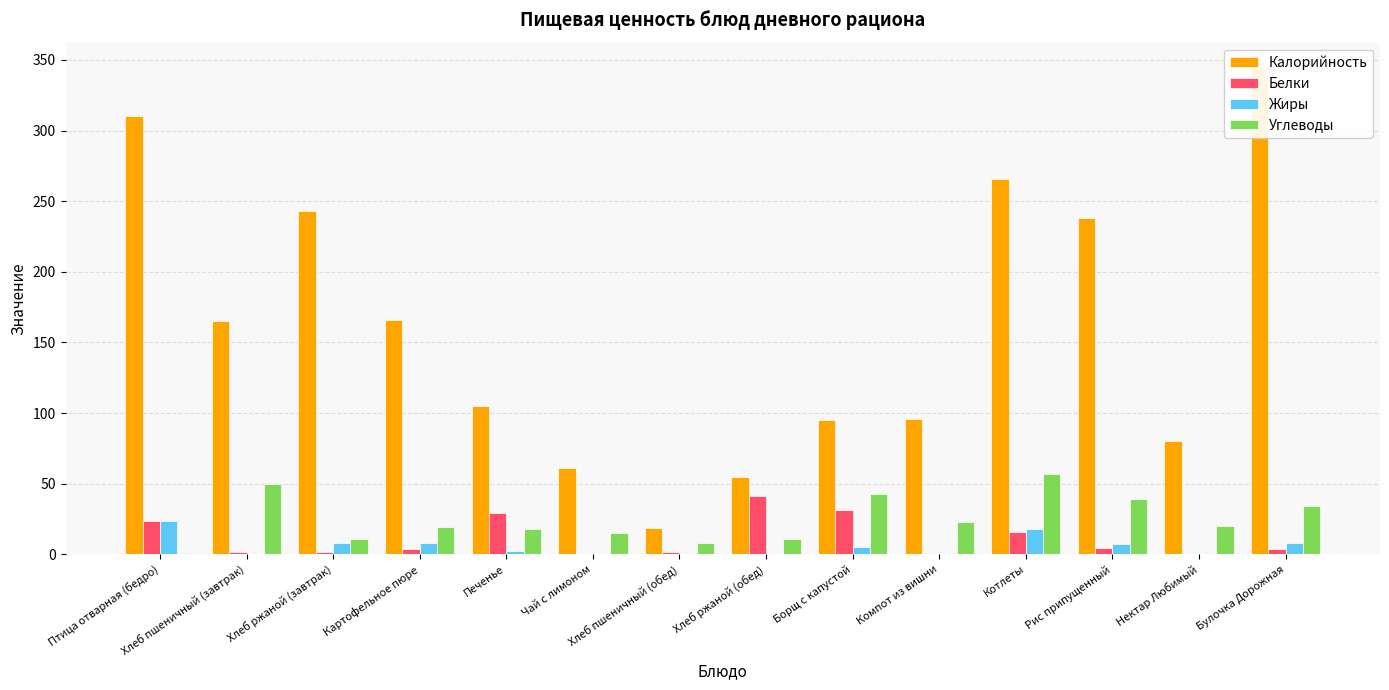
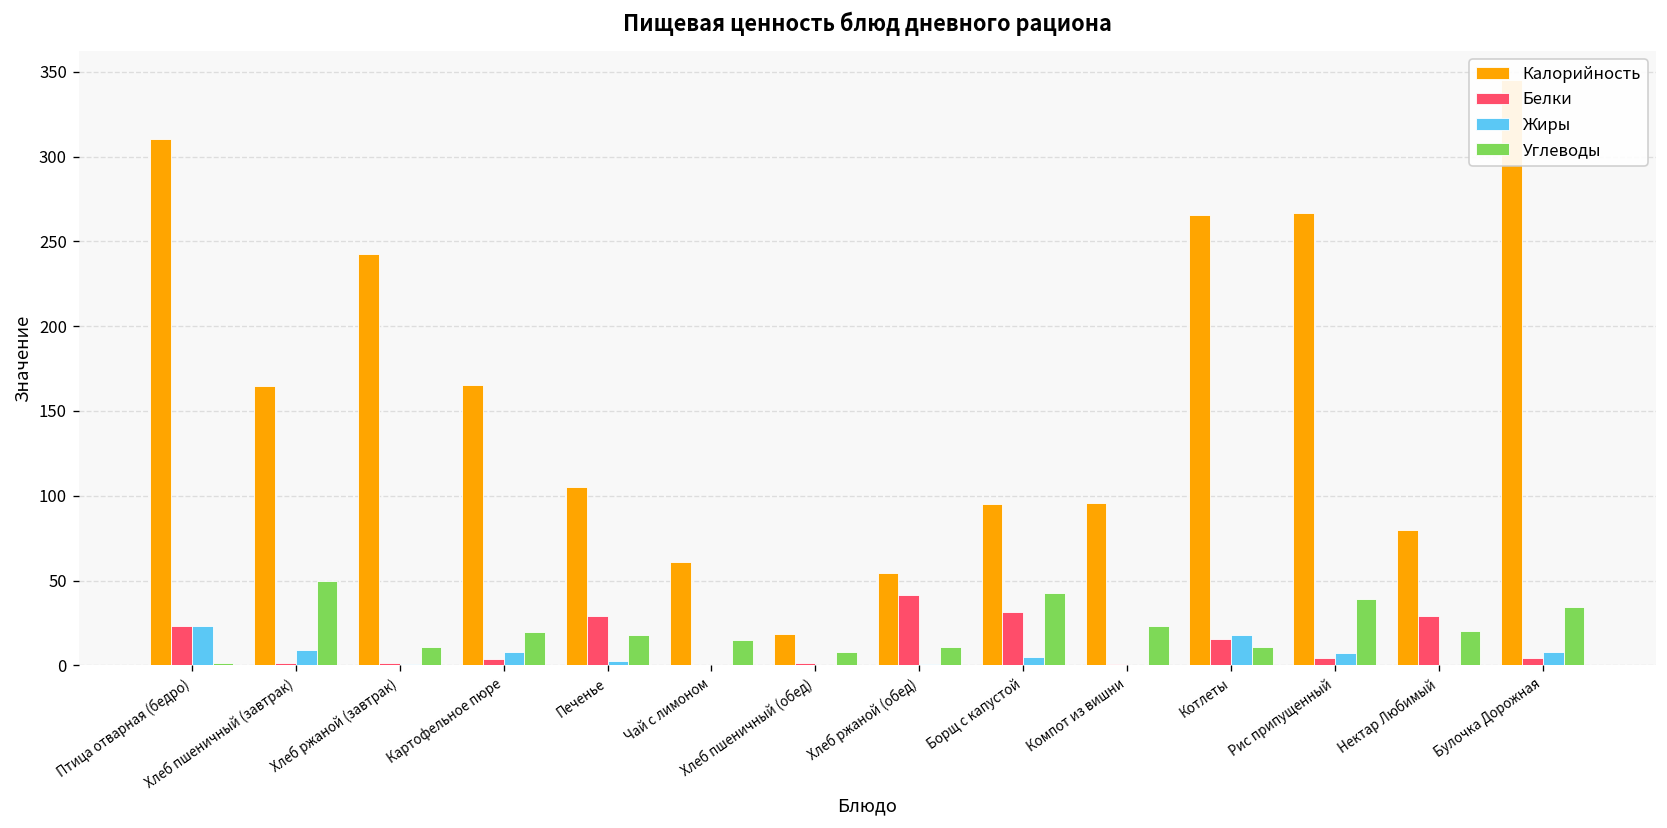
Жиры, Хлеб пшеничный (завтрак): 0 -> 9
Жиры, Хлеб ржаной (завтрак): 8 -> 1
Углеводы, Котлеты: 57 -> 11
Калорийность, Рис припущенный: 238 -> 267
Белки, Нектар Любимый: 0 -> 29
